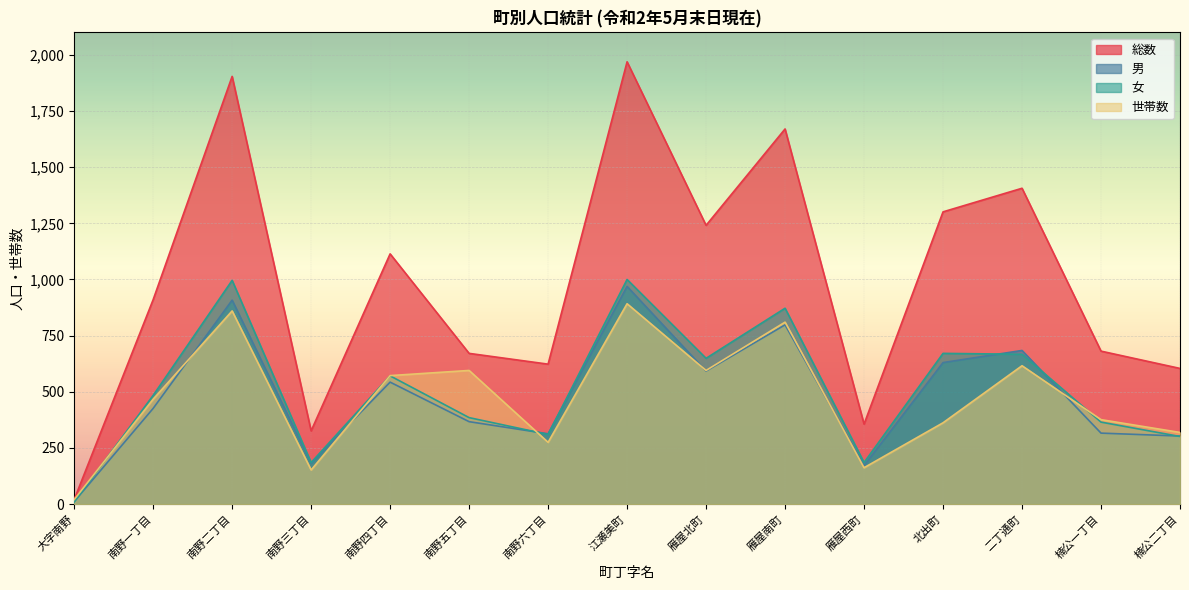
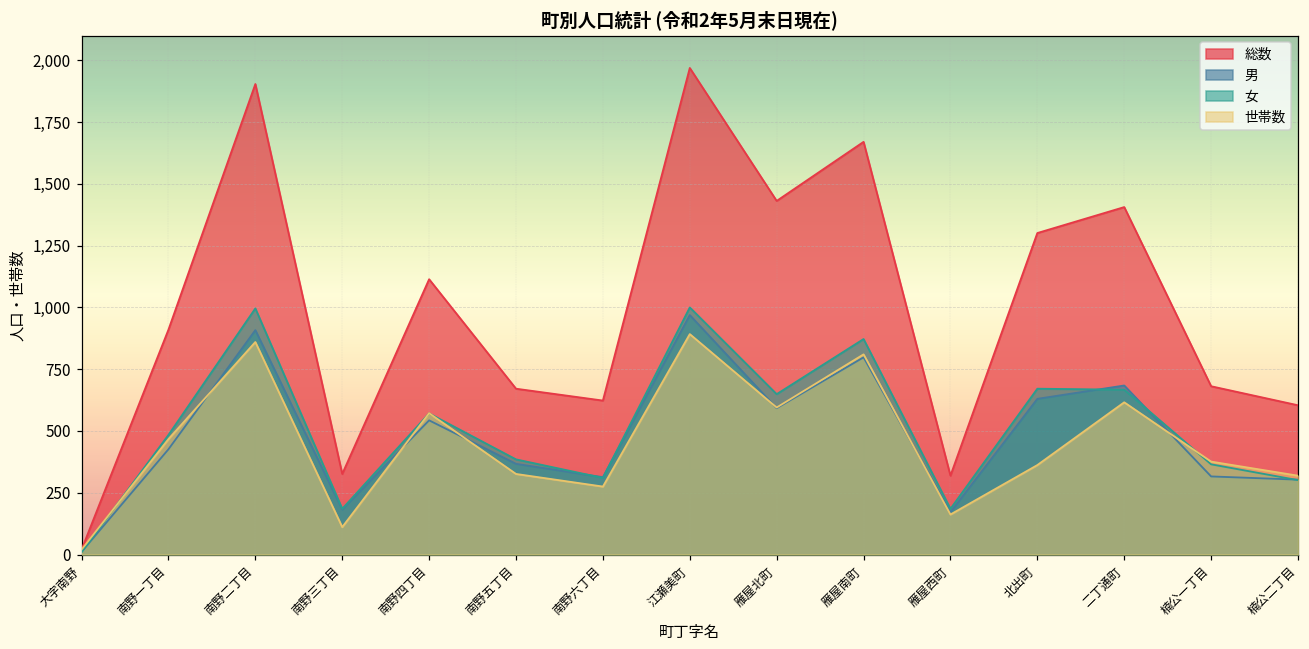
世帯数, 南野三丁目: 150 -> 110
世帯数, 南野五丁目: 600 -> 330
総数, 雁屋北町: 1,240 -> 1,430
総数, 雁屋西町: 360 -> 320
